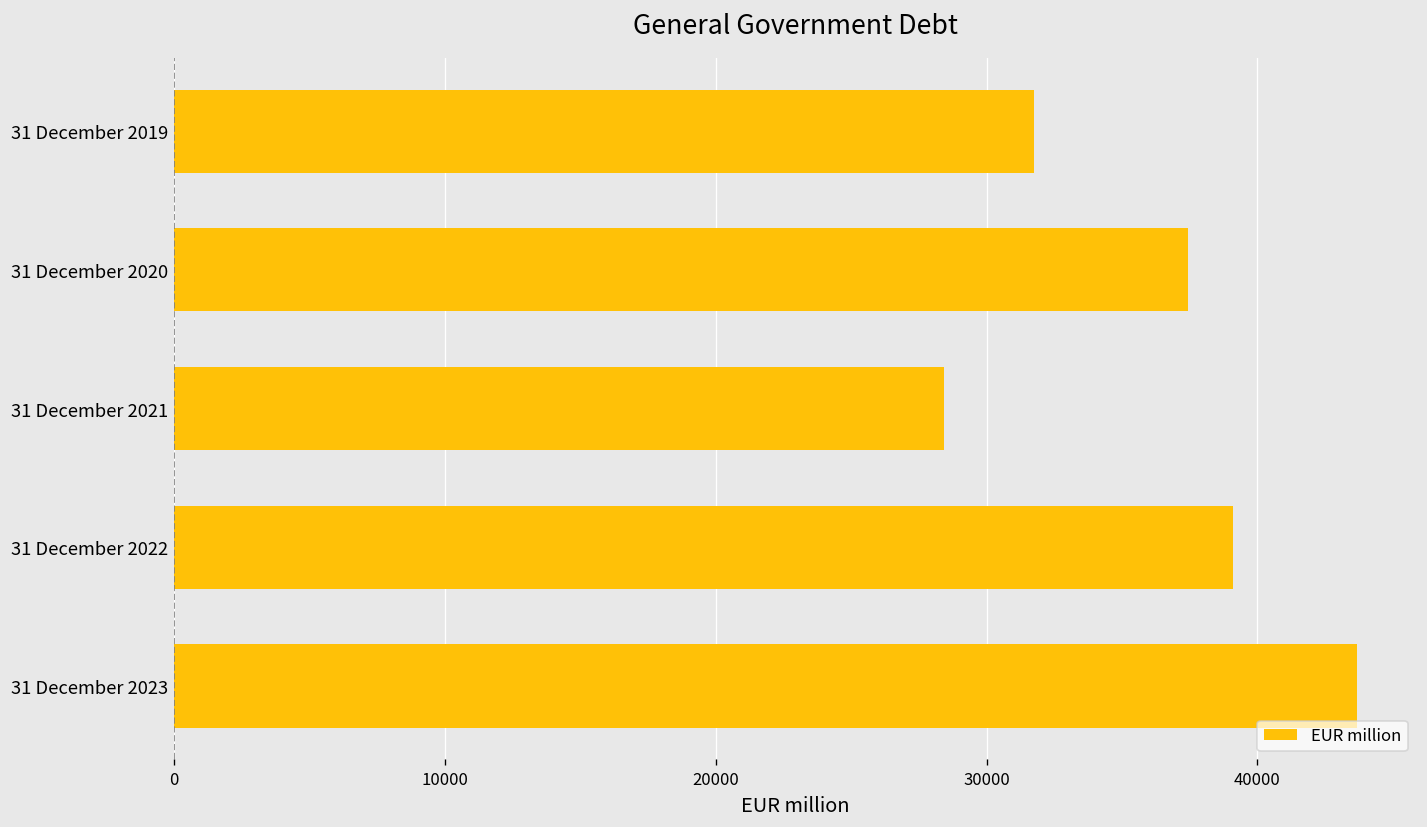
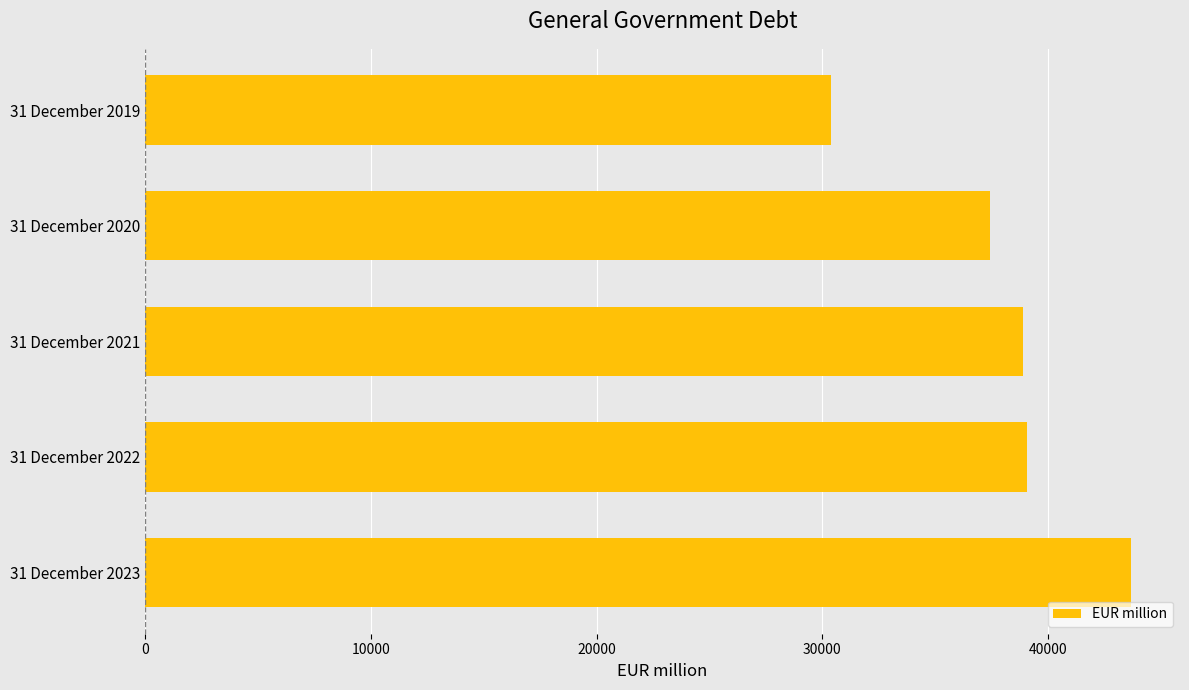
31 December 2019: 31800 -> 30400
31 December 2021: 28400 -> 38900
